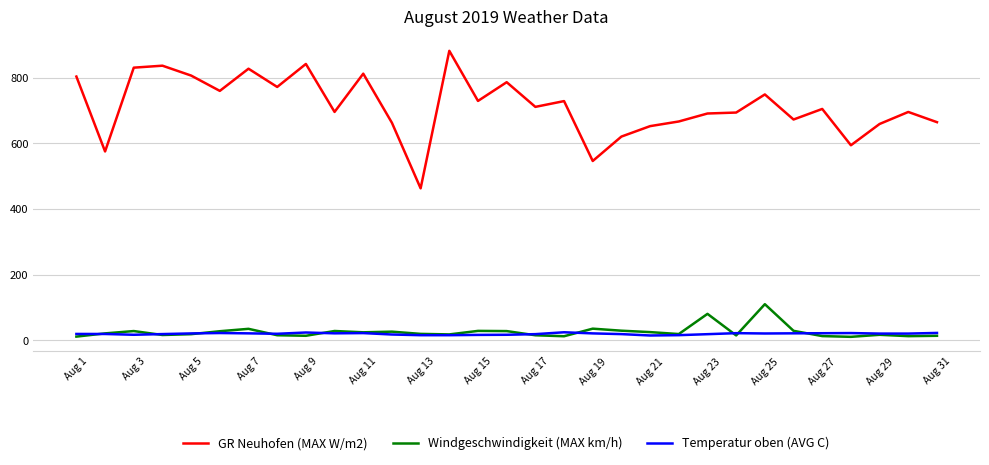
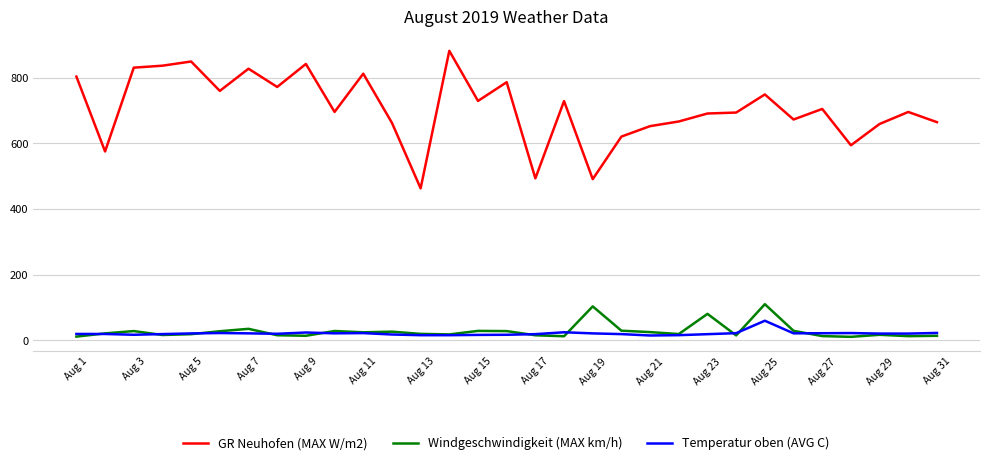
GR Neuhofen (MAX W/m2), Aug 5: 810 -> 850
GR Neuhofen (MAX W/m2), Aug 17: 710 -> 490
GR Neuhofen (MAX W/m2), Aug 19: 550 -> 490
Windgeschwindigkeit (MAX km/h), Aug 19: 40 -> 100
Temperatur oben (AVG C), Aug 25: 20 -> 60
